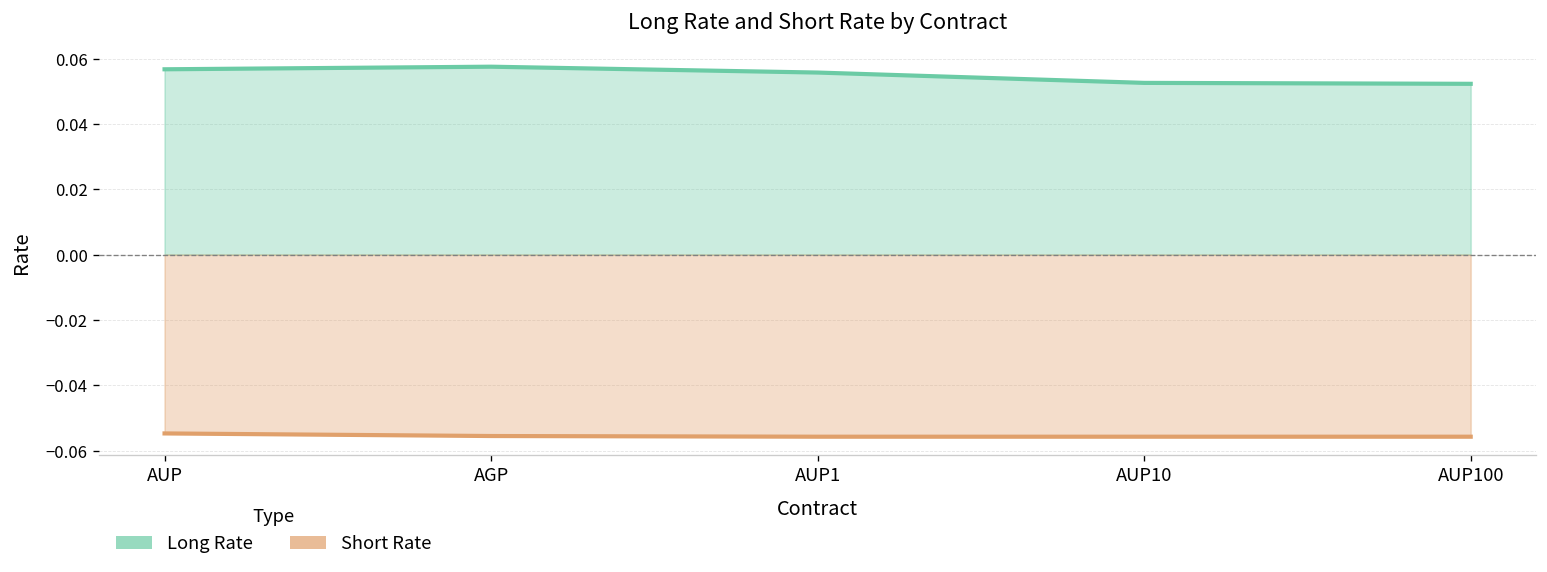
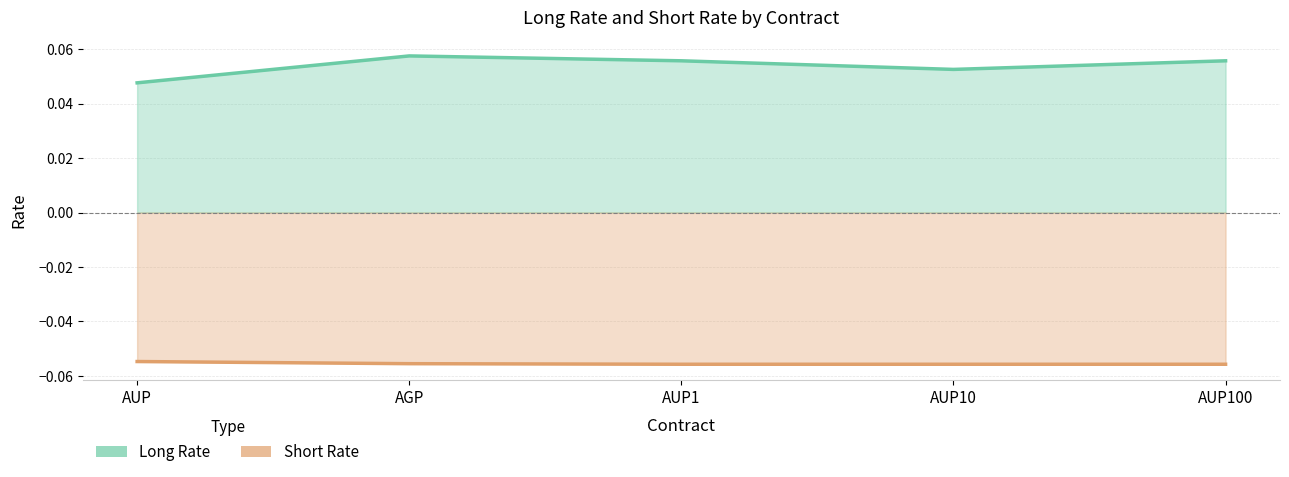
Long Rate, AUP: 0.057 -> 0.048
Long Rate, AUP100: 0.052 -> 0.056
